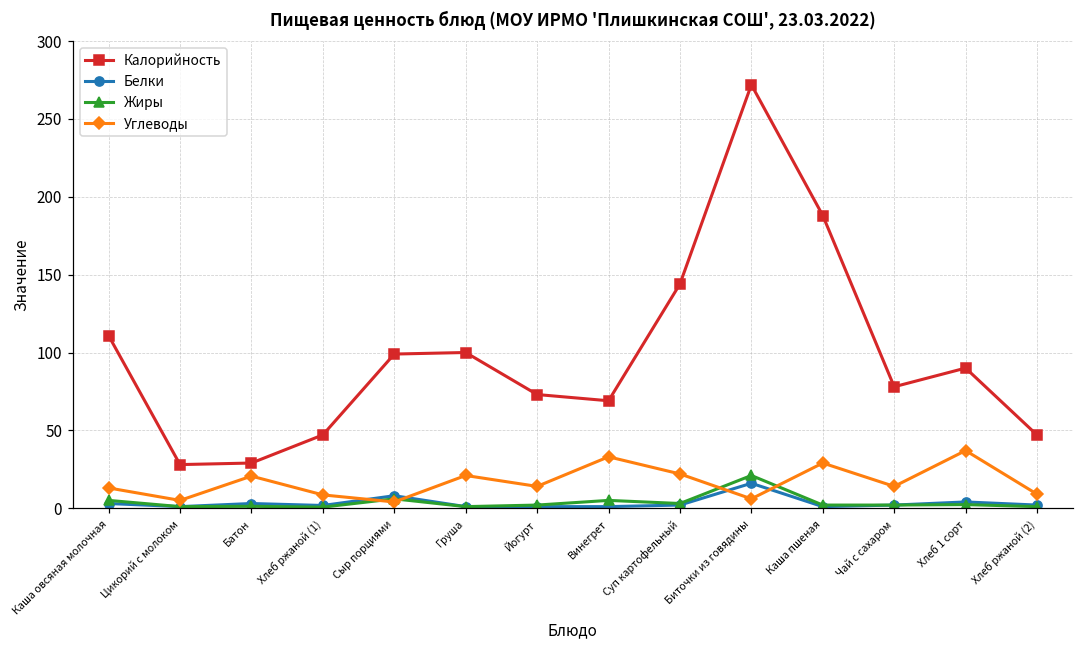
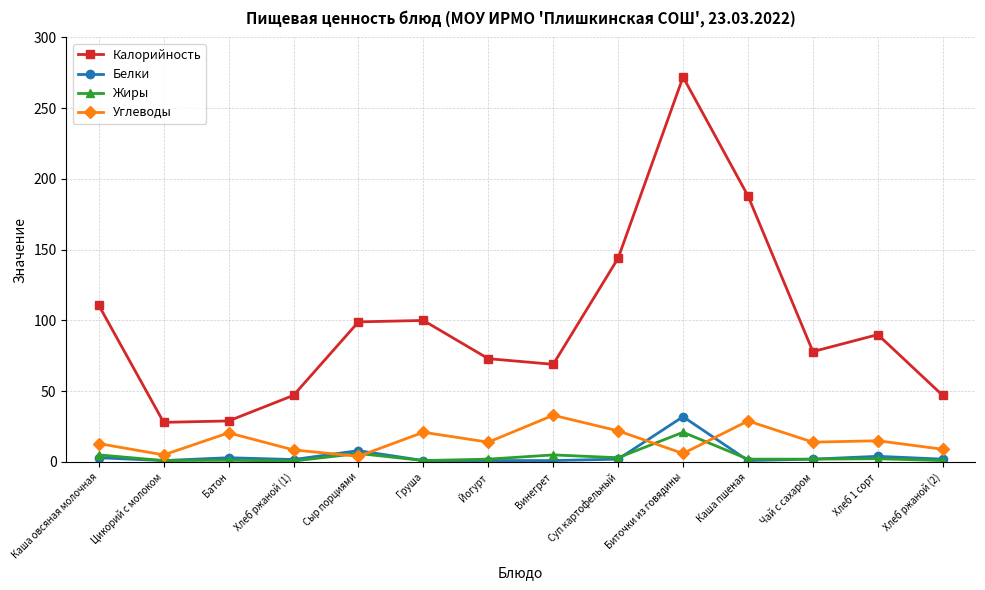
Белки, Биточки из говядины: 16 -> 32
Углеводы, Хлеб 1 сорт: 37 -> 15
